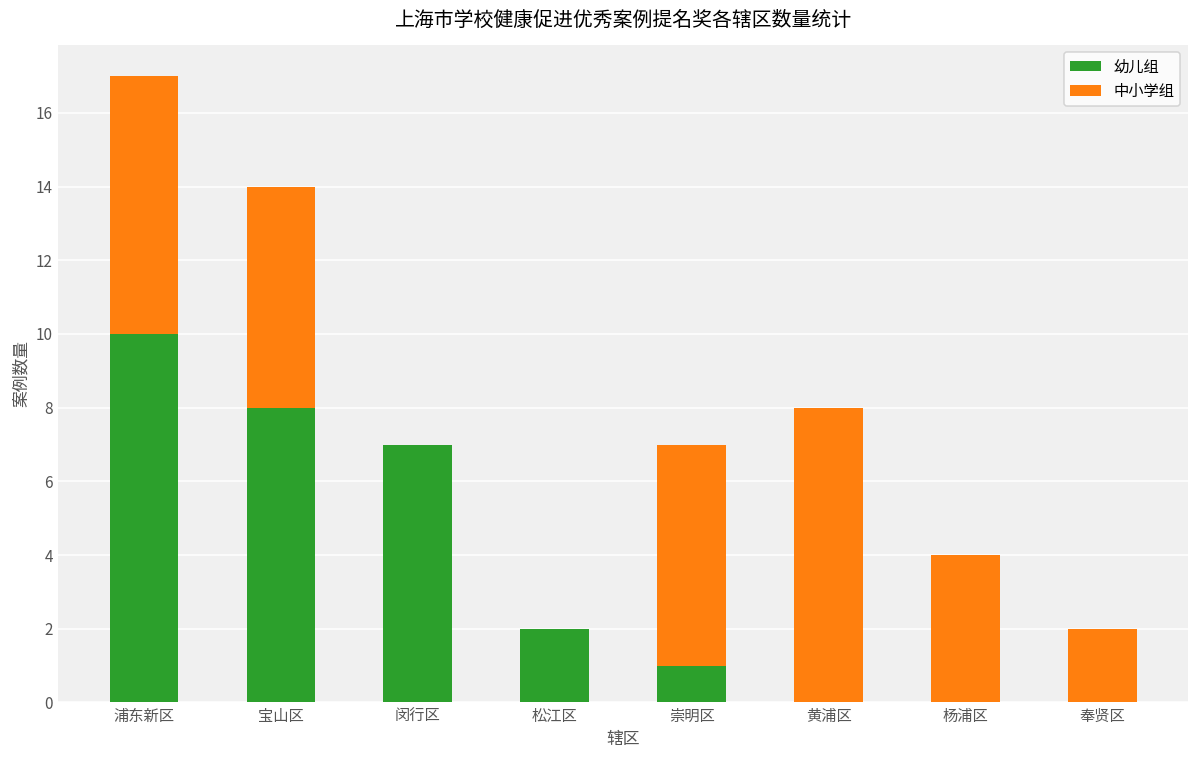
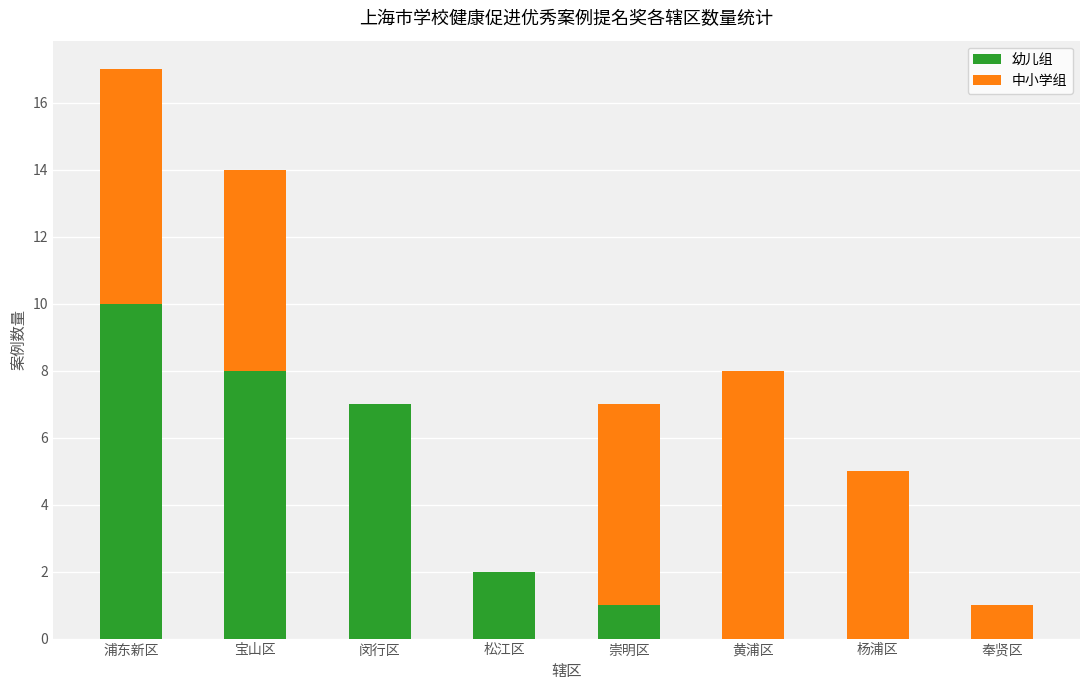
中小学组, 杨浦区: 4 -> 5
中小学组, 奉贤区: 2 -> 1
